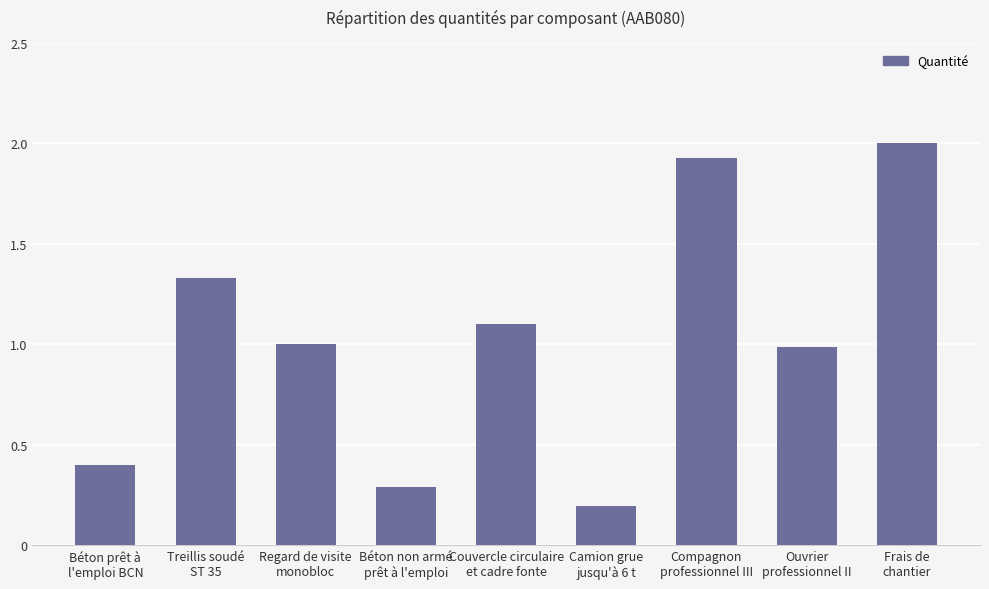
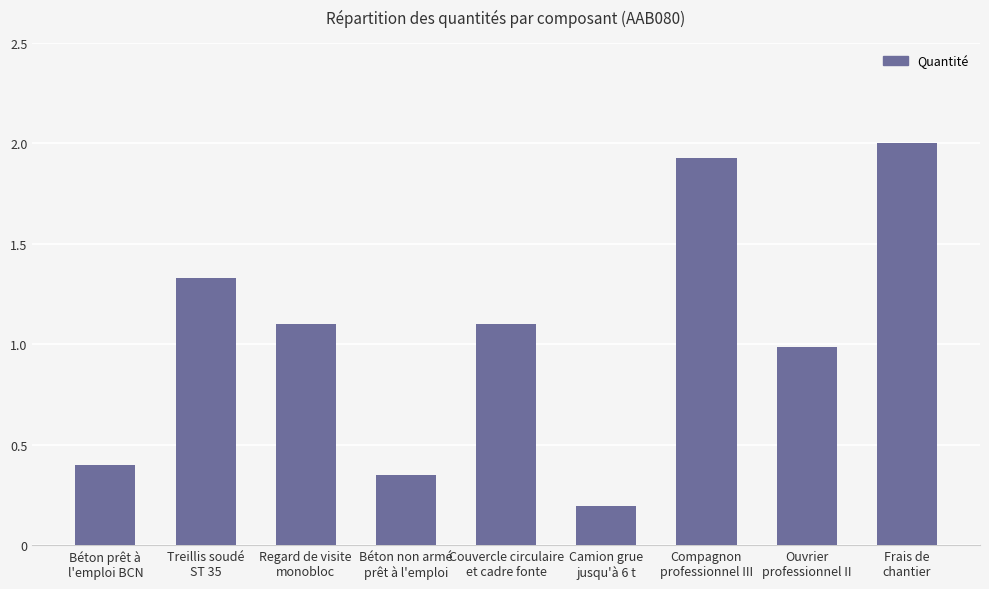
Regard de visite monobloc: 1.0 -> 1.1
Béton non armé prêt à l'emploi: 0.29 -> 0.35
